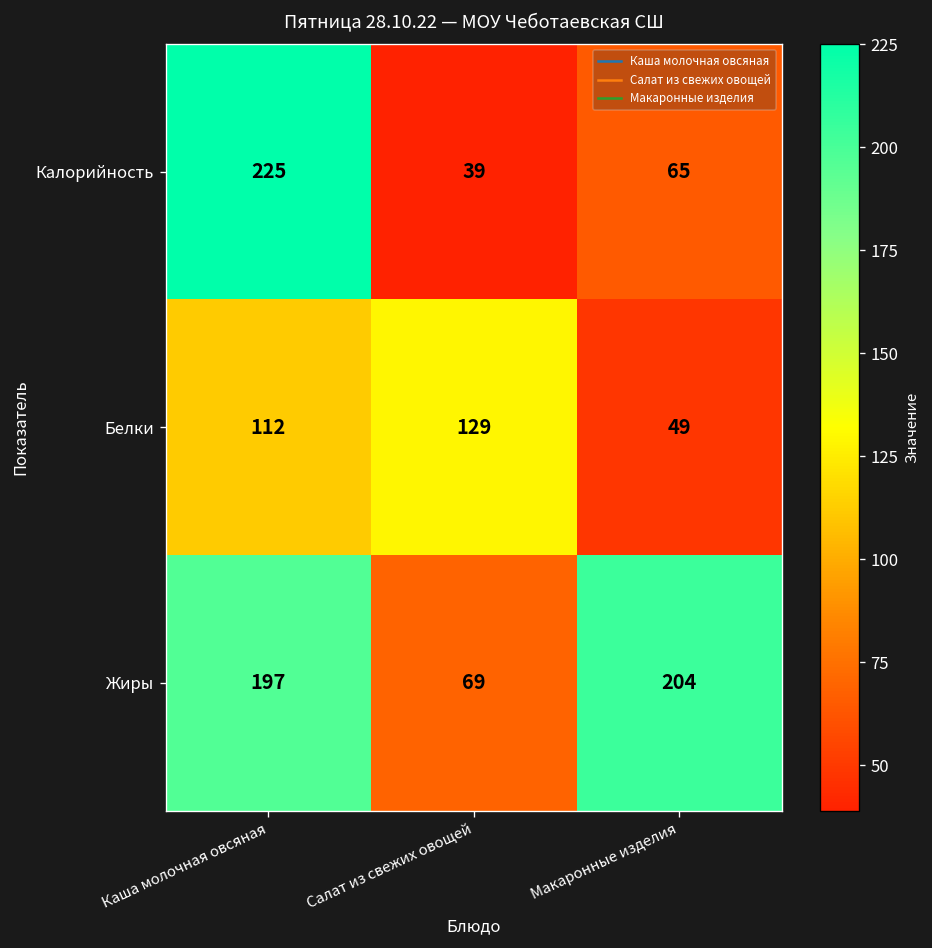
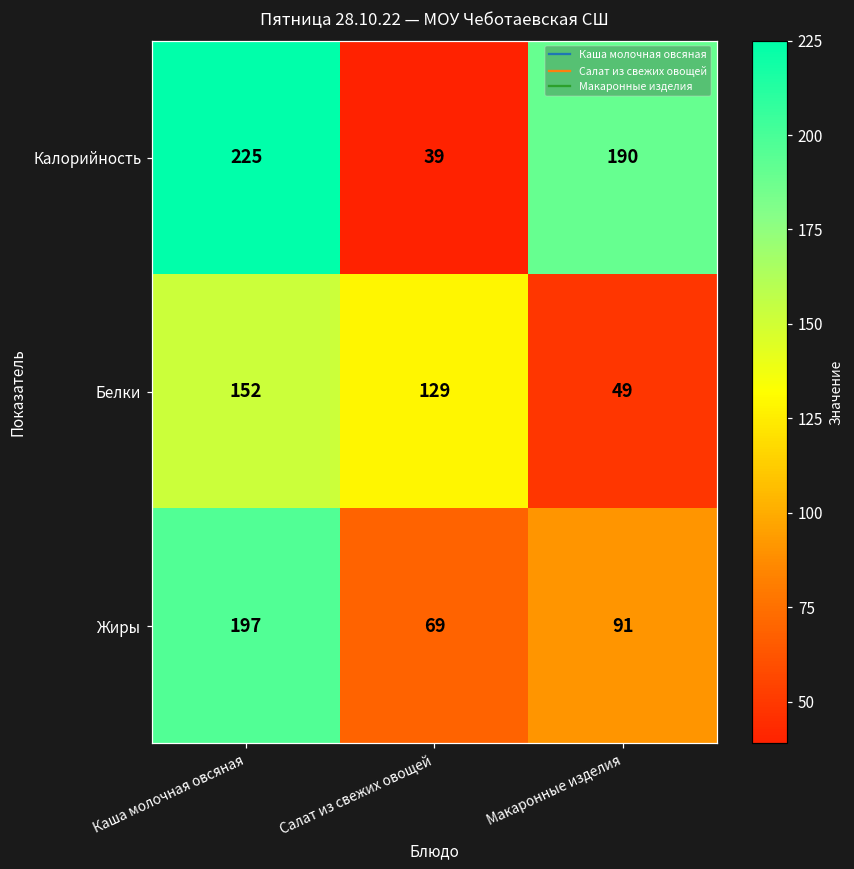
Калорийность, Макаронные изделия: 65 -> 190
Белки, Каша молочная овсяная: 112 -> 152
Жиры, Макаронные изделия: 204 -> 91
